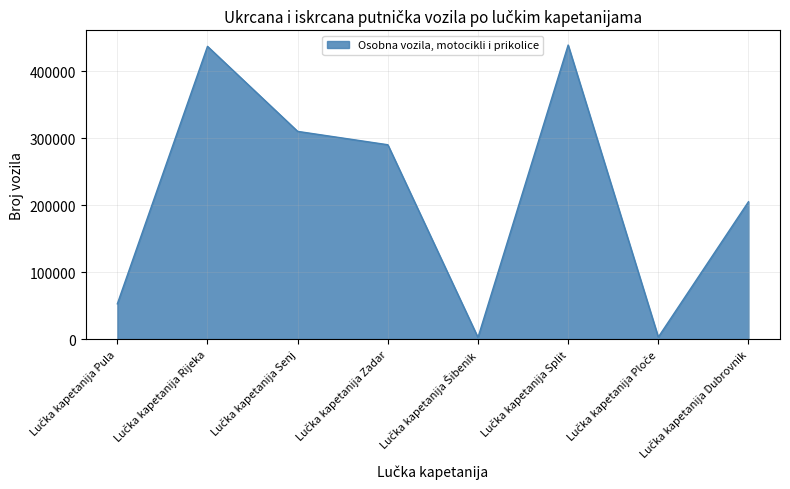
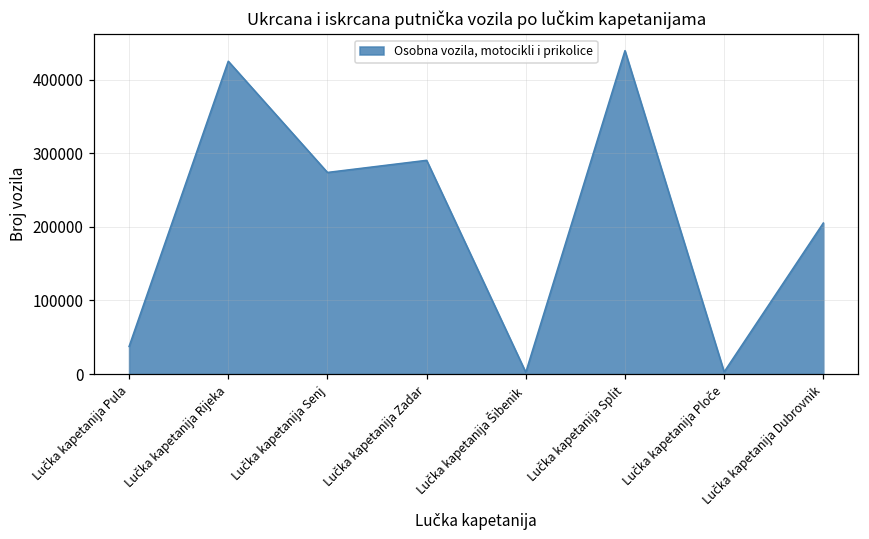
Lučka kapetanija Pula: 50000 -> 40000
Lučka kapetanija Rijeka: 440000 -> 420000
Lučka kapetanija Senj: 310000 -> 270000
